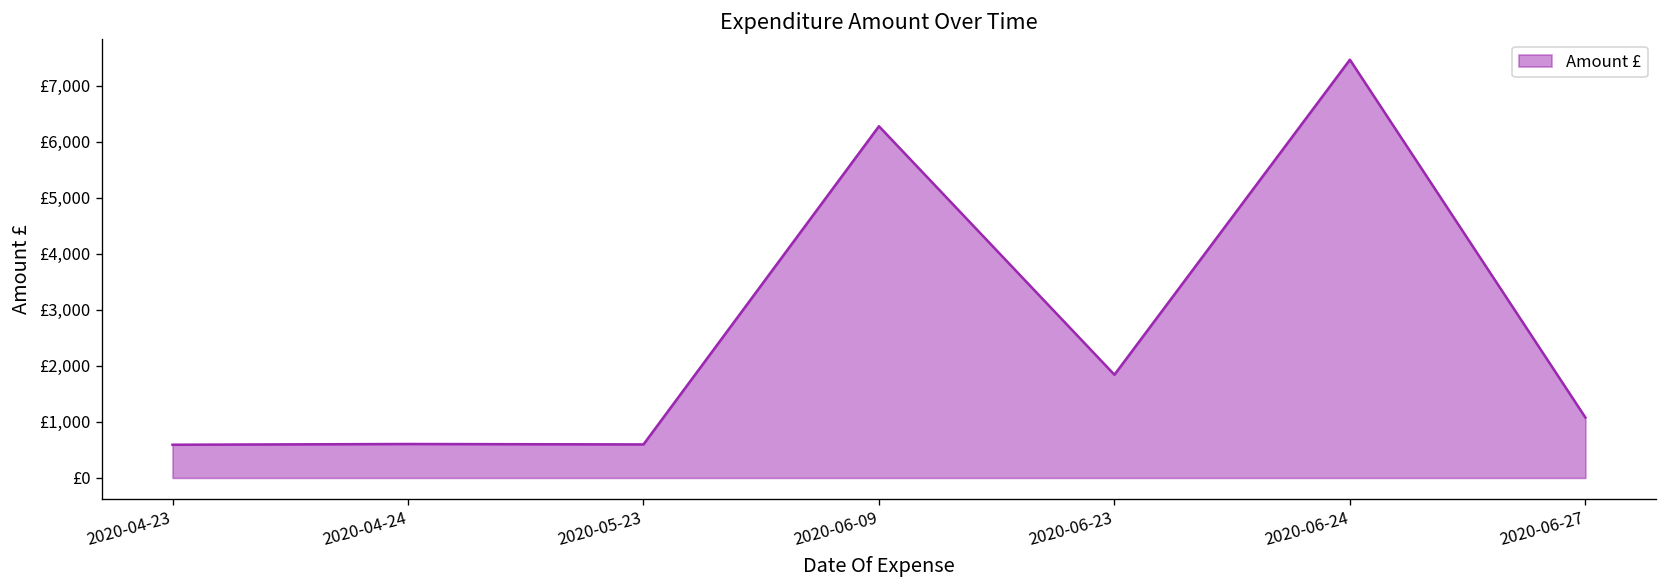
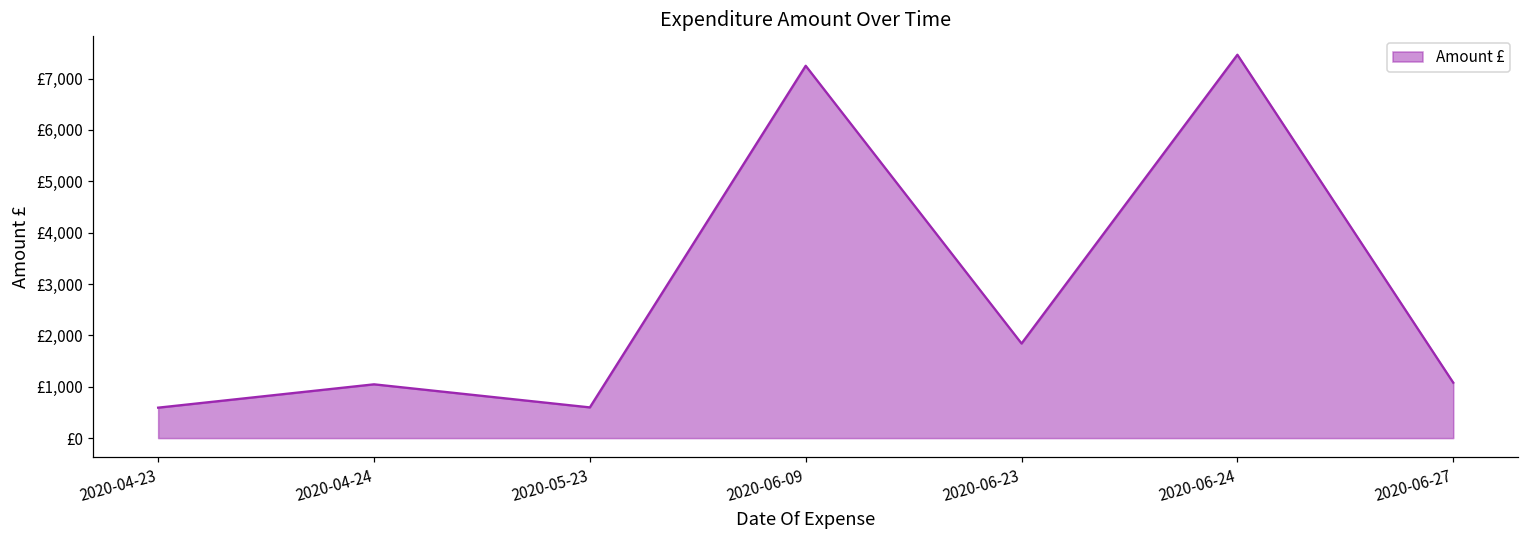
2020-04-24: £600 -> £1,000
2020-06-09: £6,300 -> £7,300
